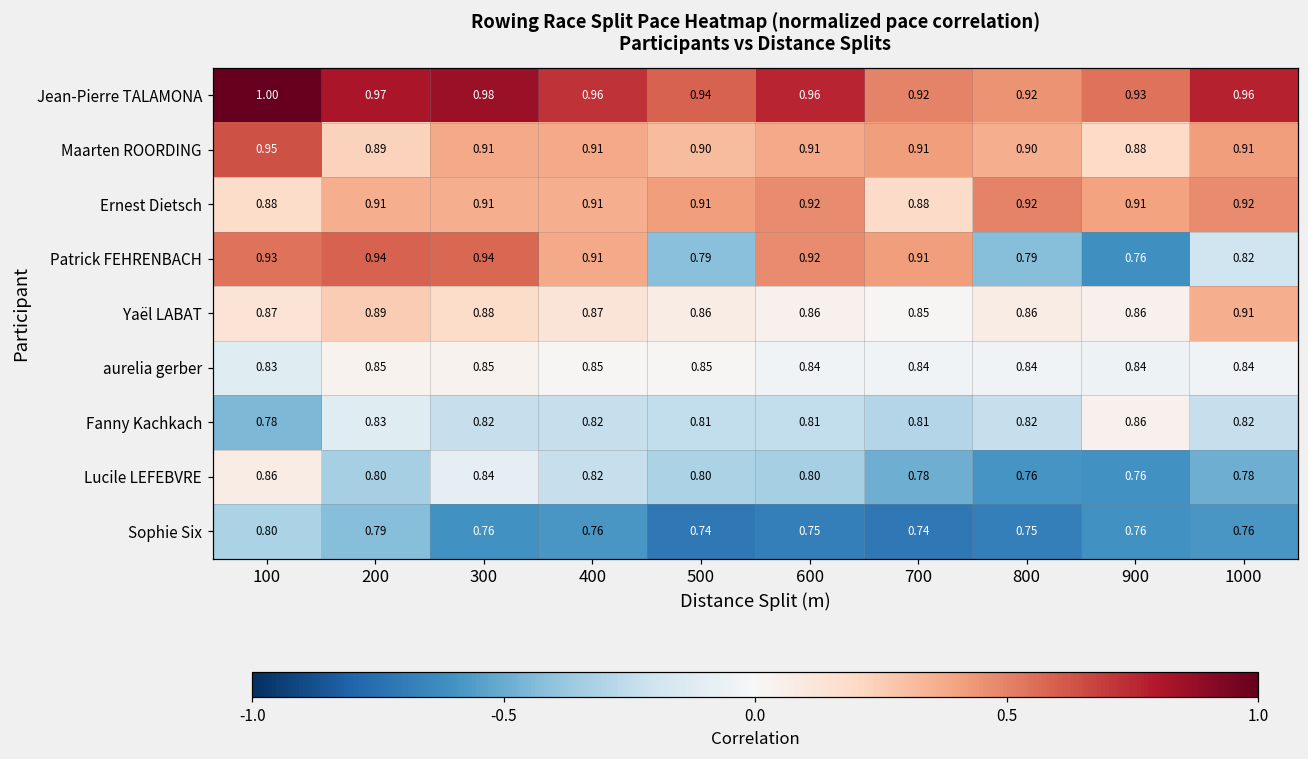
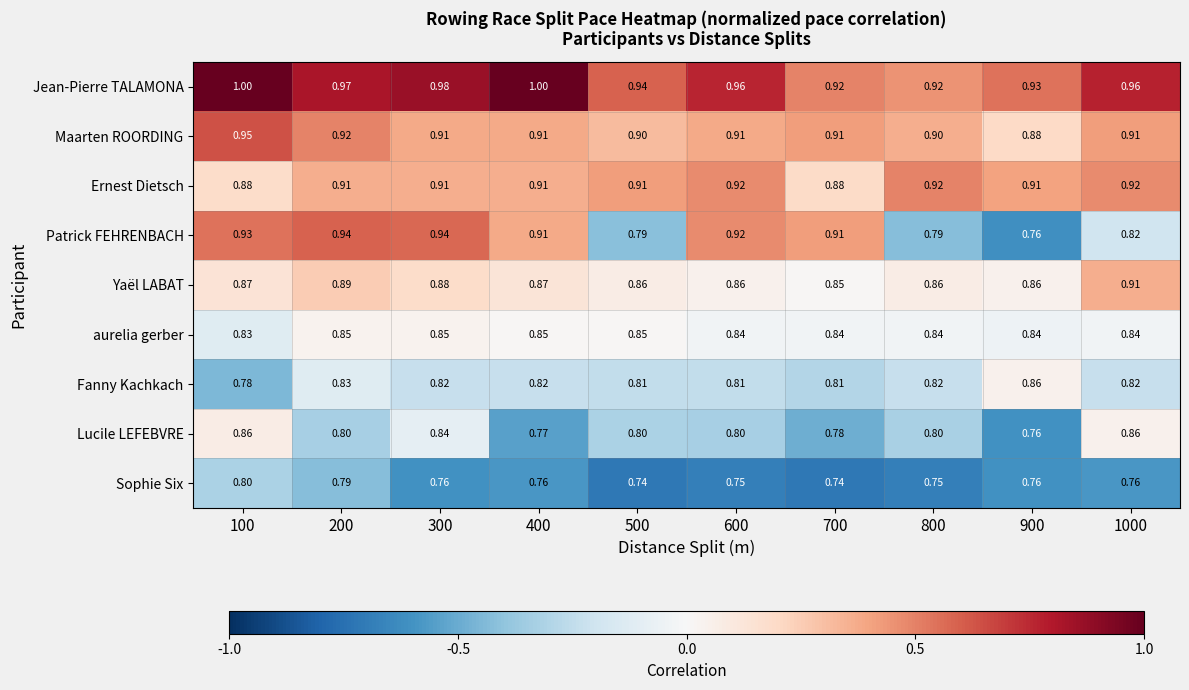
Jean-Pierre TALAMONA, 400: 0.96 -> 1.00
Maarten ROORDING, 200: 0.89 -> 0.92
Lucile LEFEBVRE, 400: 0.82 -> 0.77
Lucile LEFEBVRE, 800: 0.76 -> 0.80
Lucile LEFEBVRE, 1000: 0.78 -> 0.86
